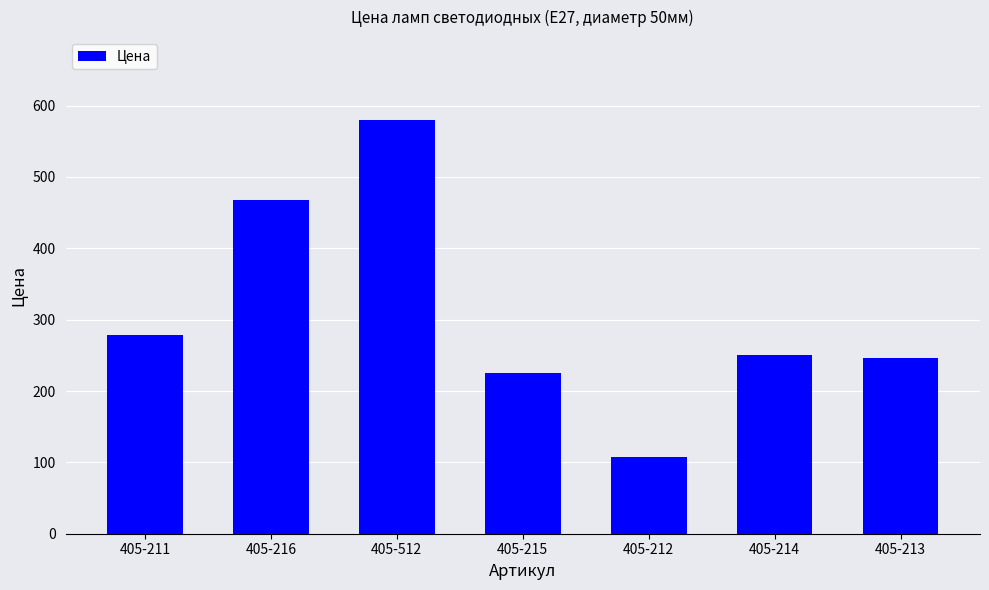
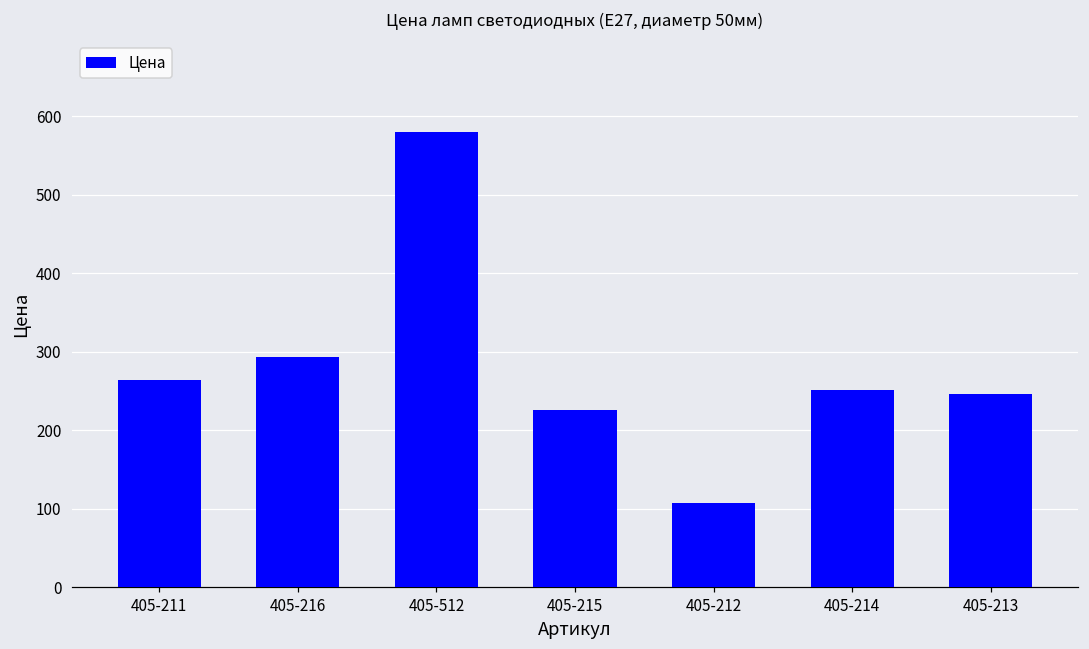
405-211: 280 -> 260
405-216: 470 -> 290
